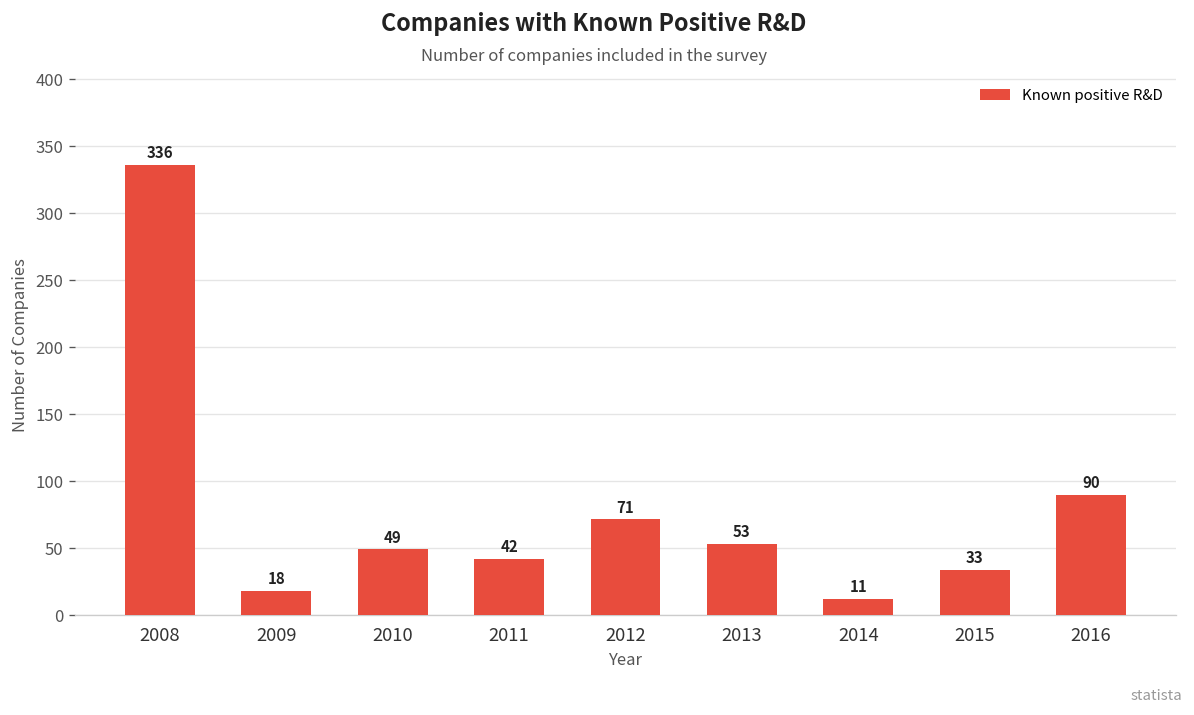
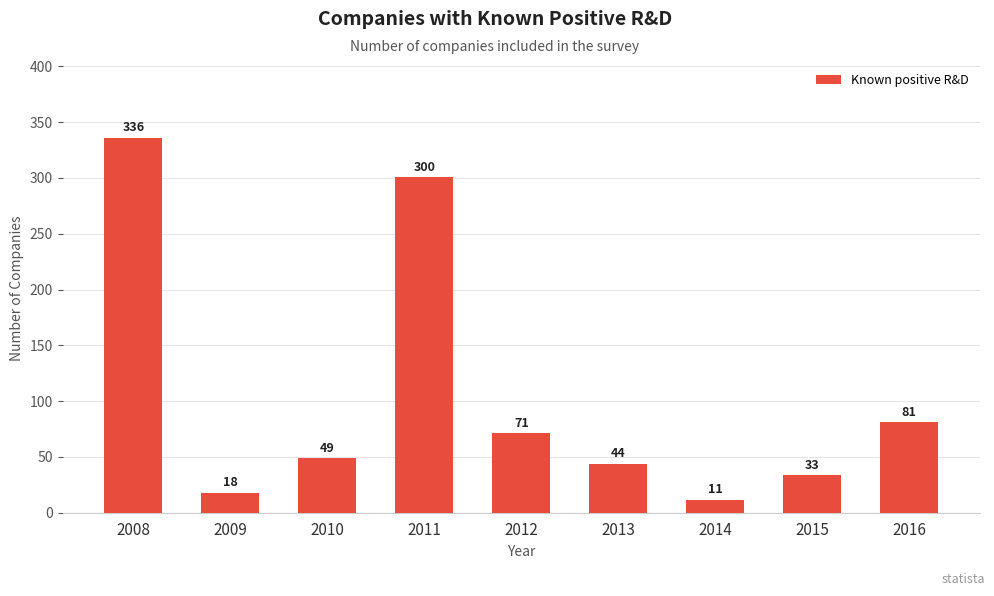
2011: 42 -> 300
2013: 53 -> 44
2016: 90 -> 81
